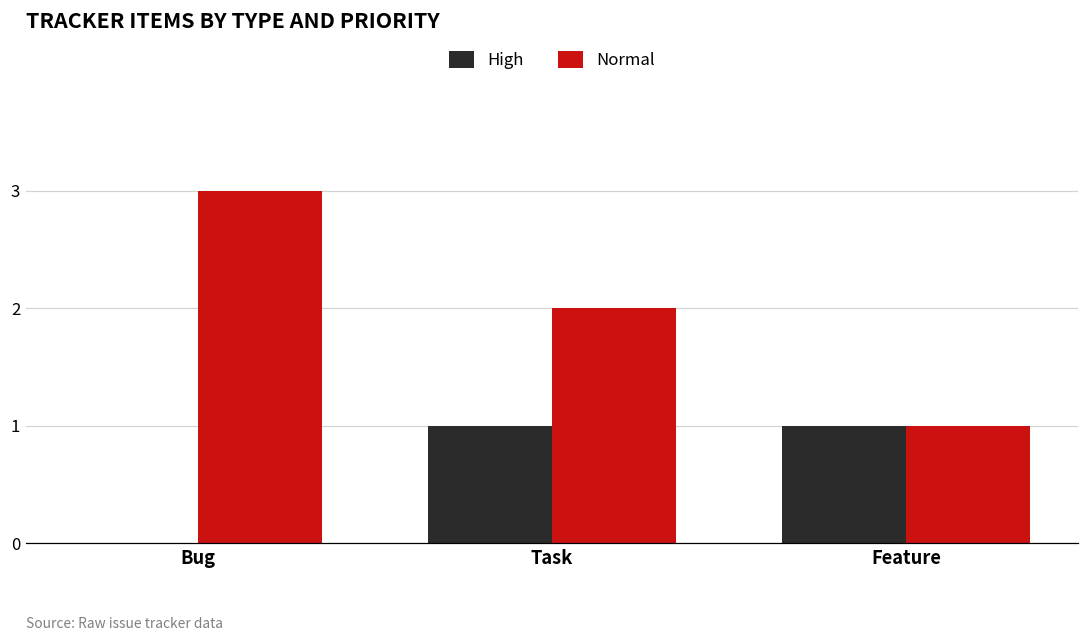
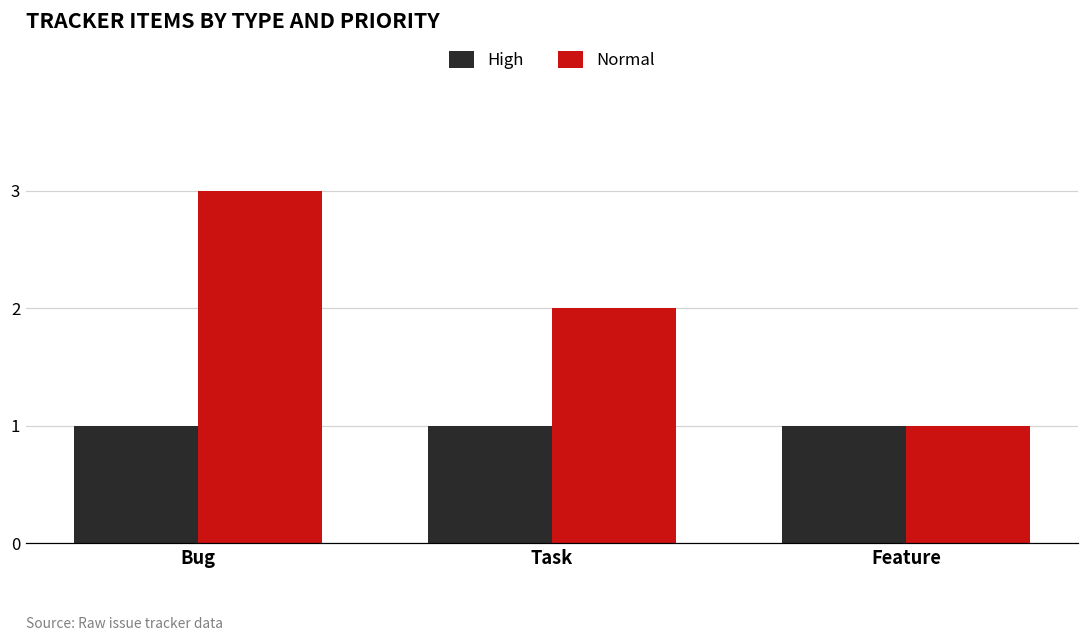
High, Bug: 0 -> 1
